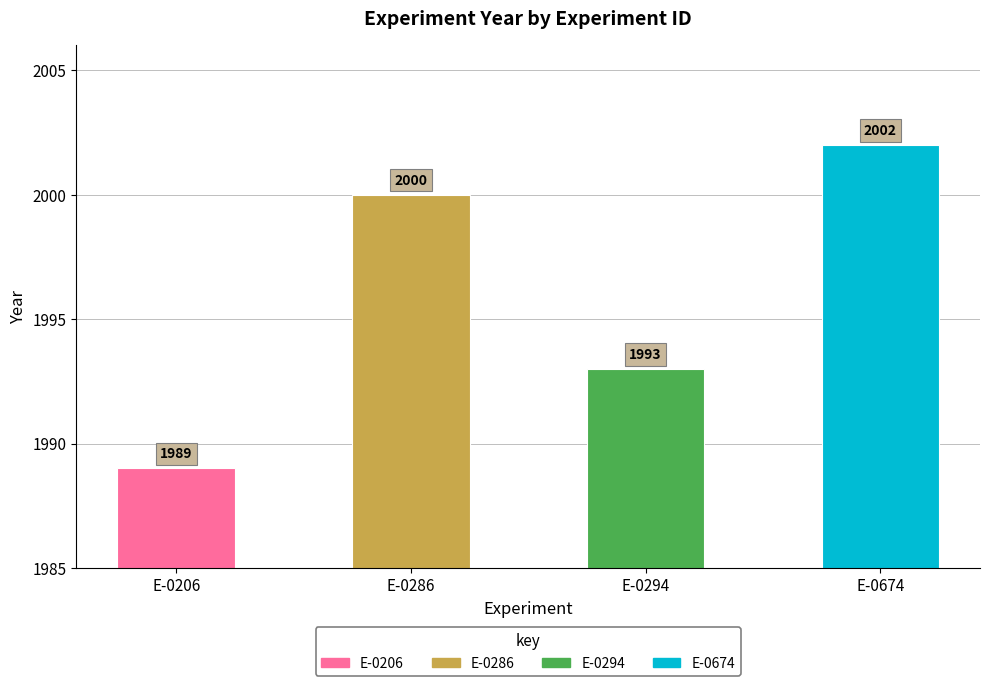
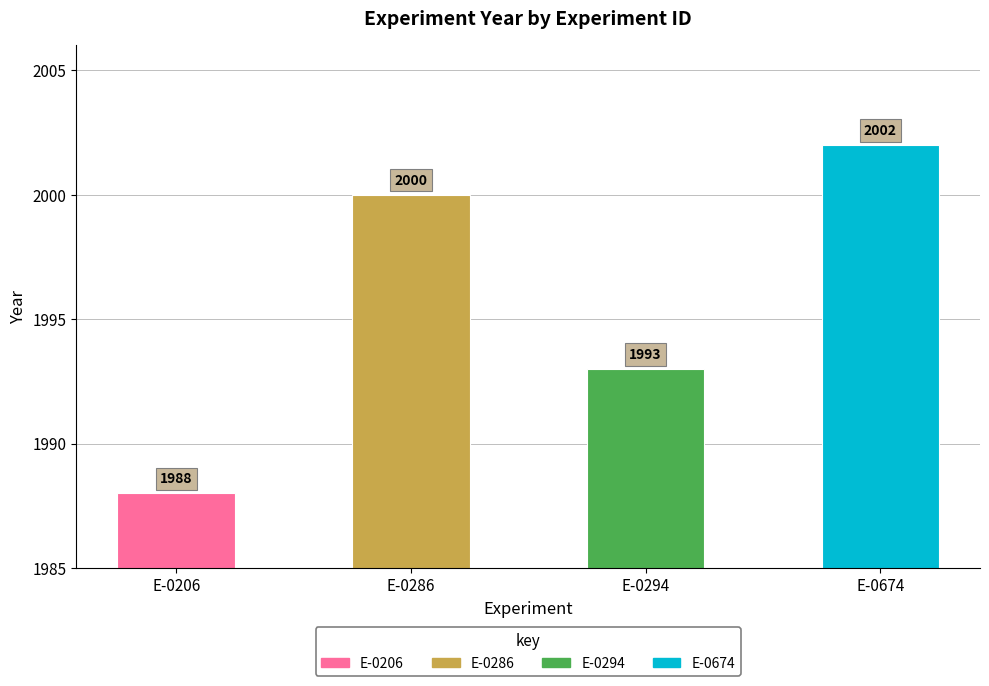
E-0206: 1989 -> 1988
